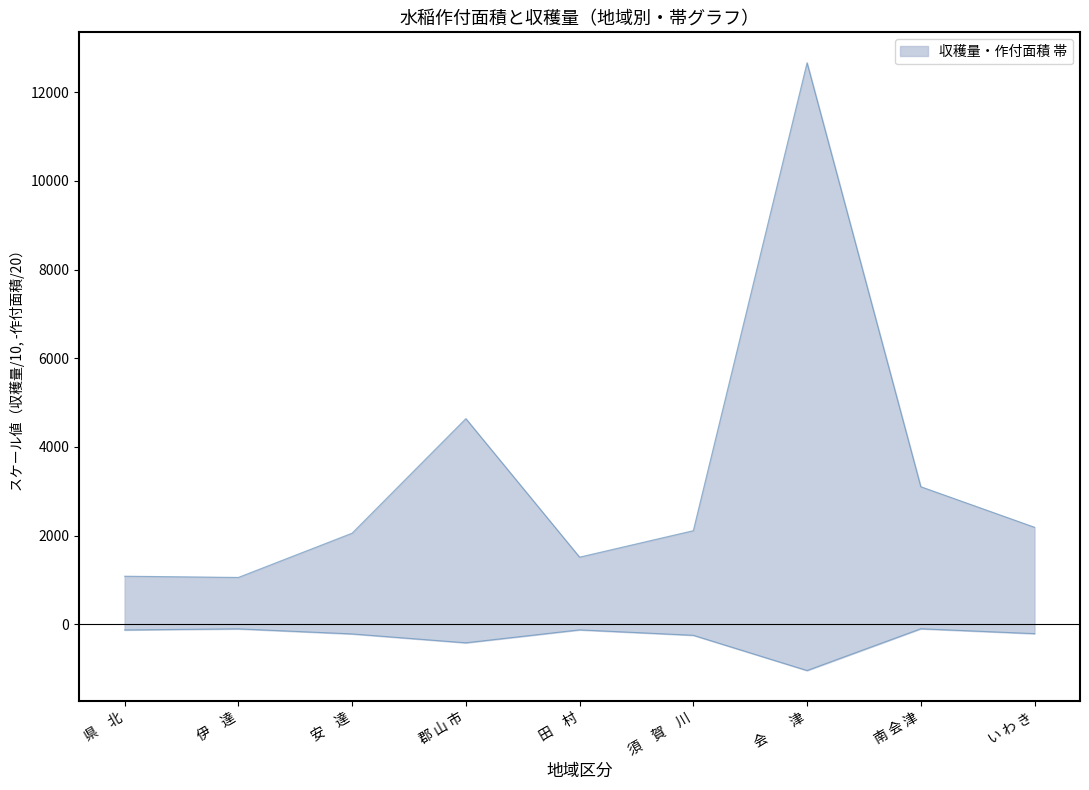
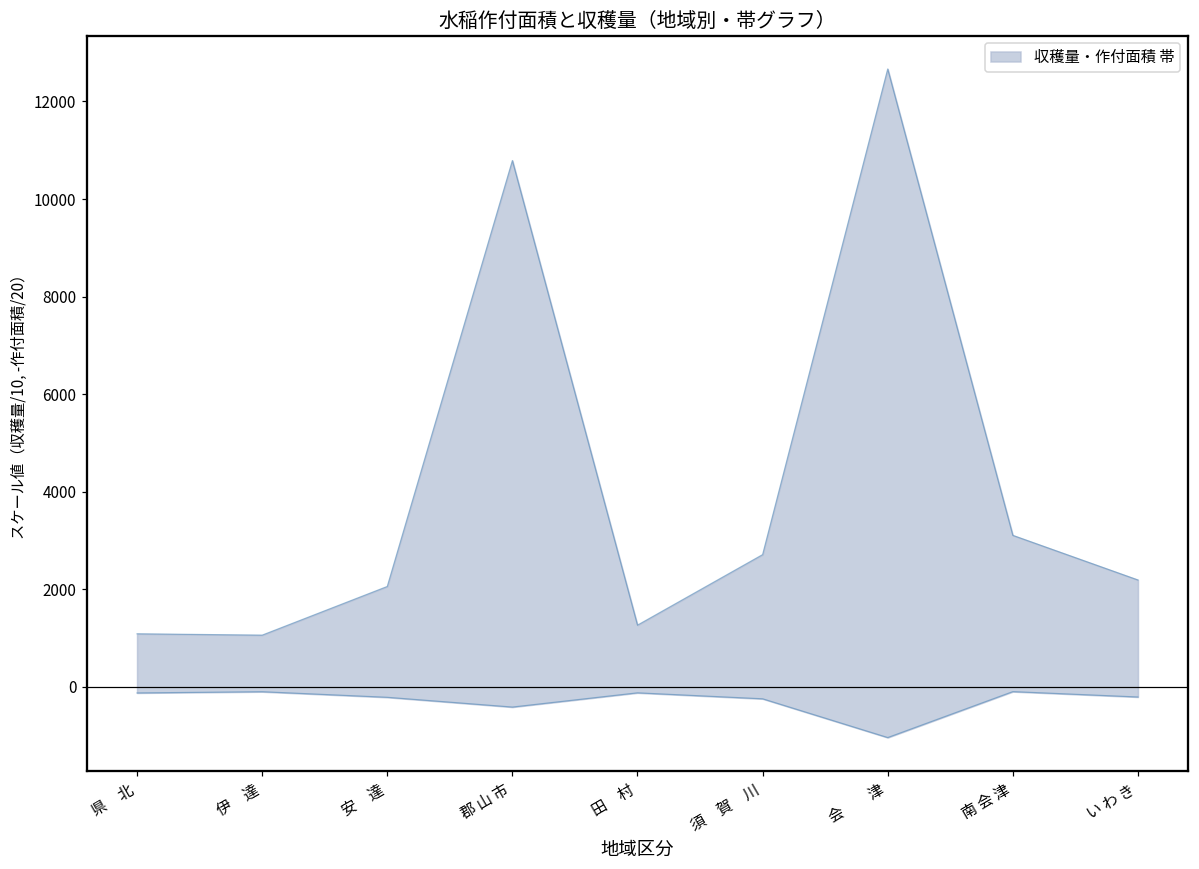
収穫量・作付面積 帯, 郡 山 市: 4600 -> 10800
収穫量・作付面積 帯, 田 村: 1500 -> 1300
収穫量・作付面積 帯, 須 賀 川: 2100 -> 2700
